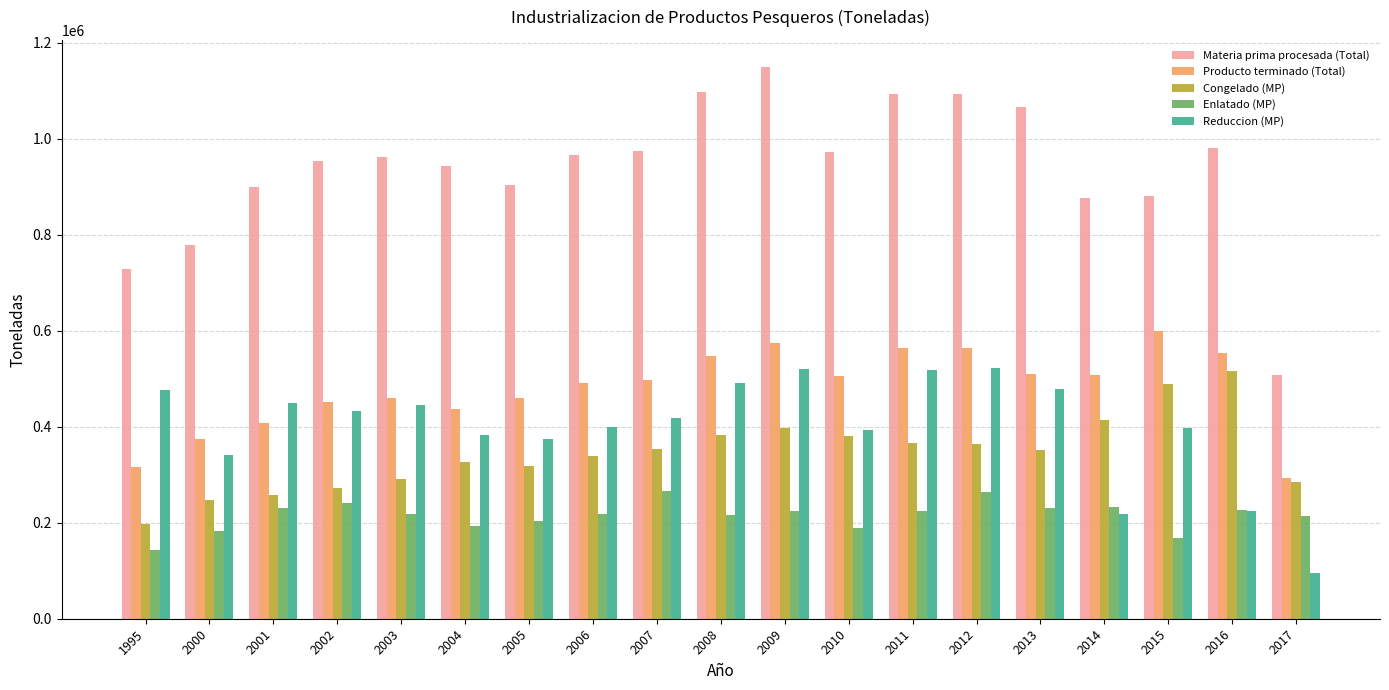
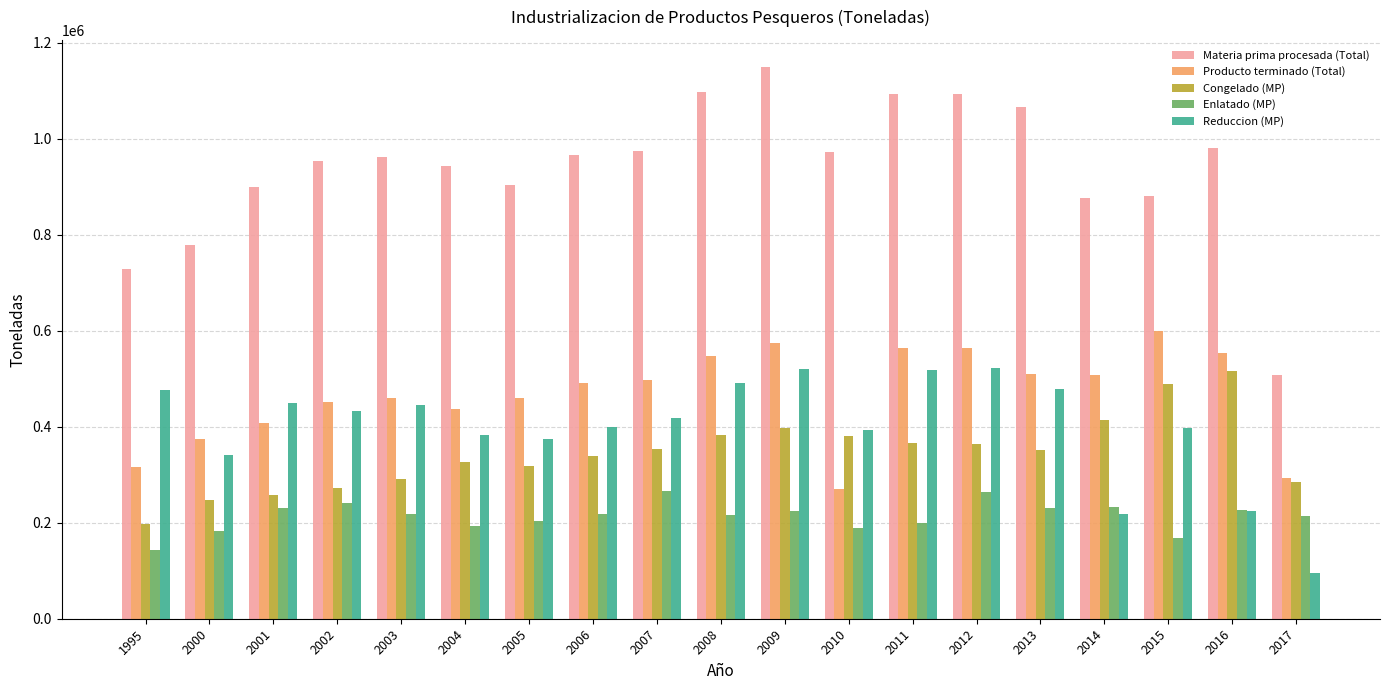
Producto terminado (Total), 2010: 500000 -> 270000
Enlatado (MP), 2011: 220000 -> 200000
